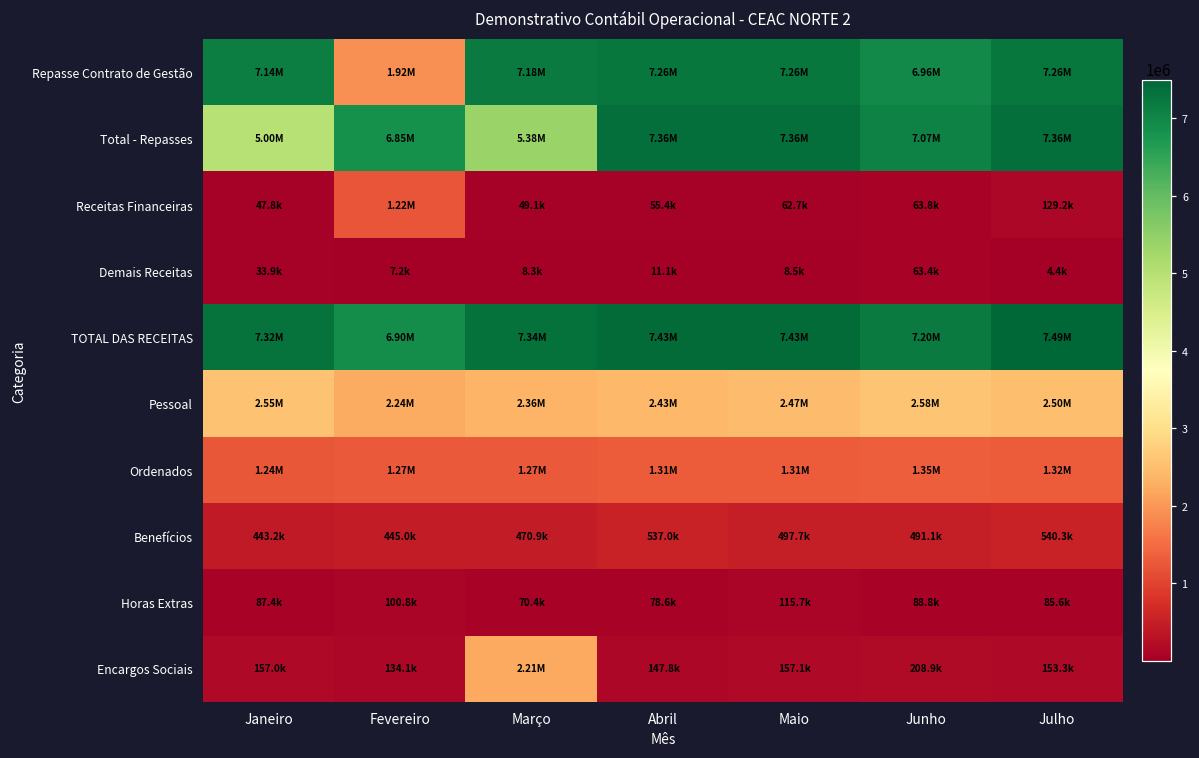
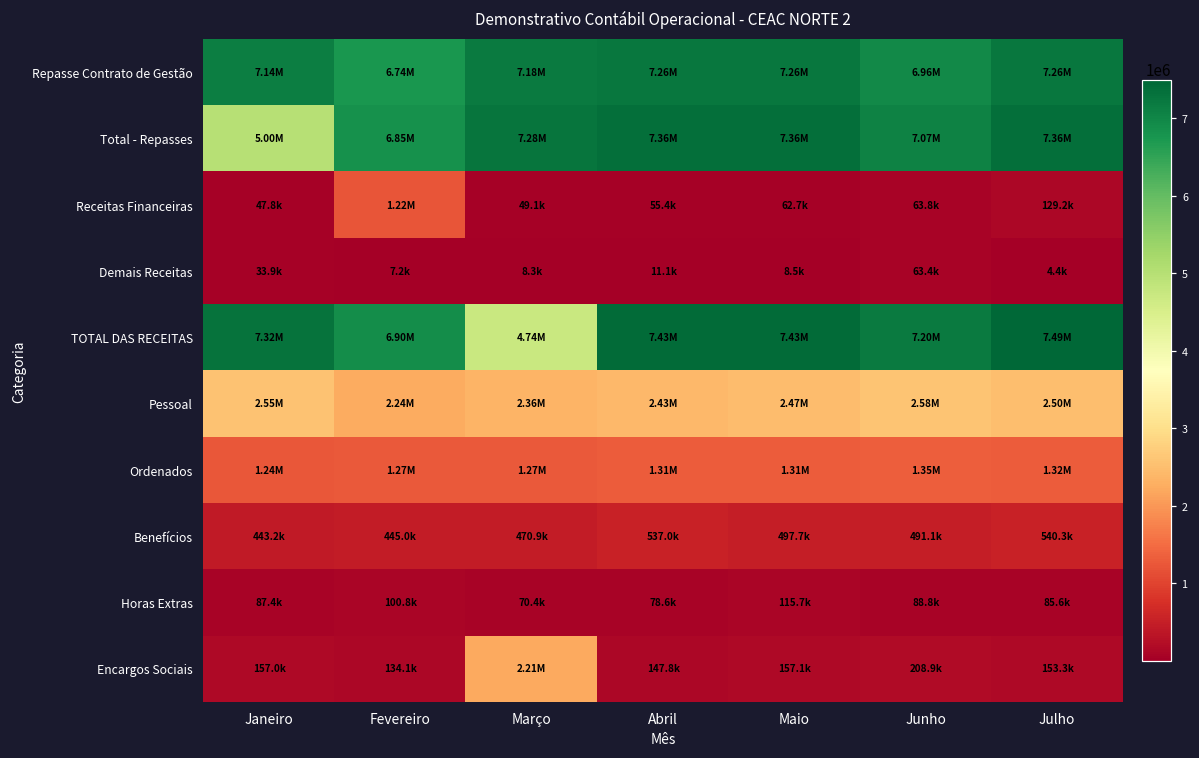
Repasse Contrato de Gestão, Fevereiro: 1.92M -> 6.74M
Total - Repasses, Março: 5.38M -> 7.28M
TOTAL DAS RECEITAS, Março: 7.34M -> 4.74M
